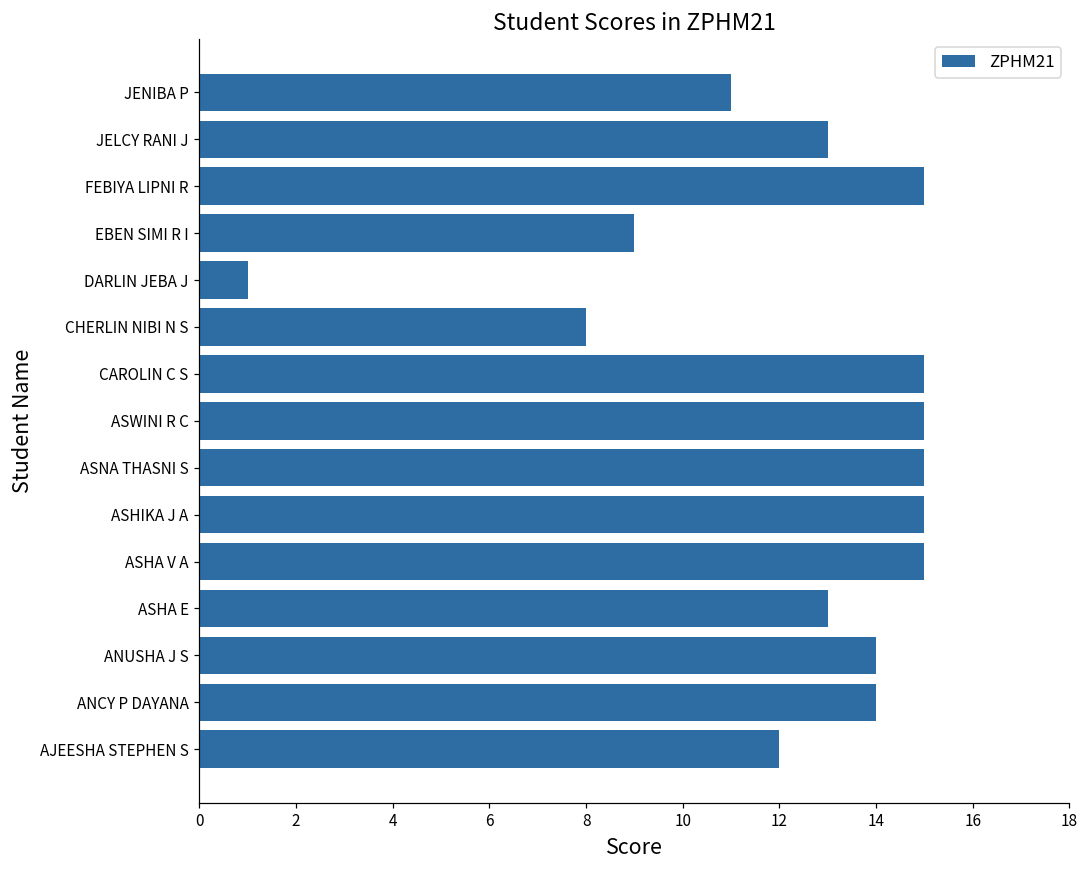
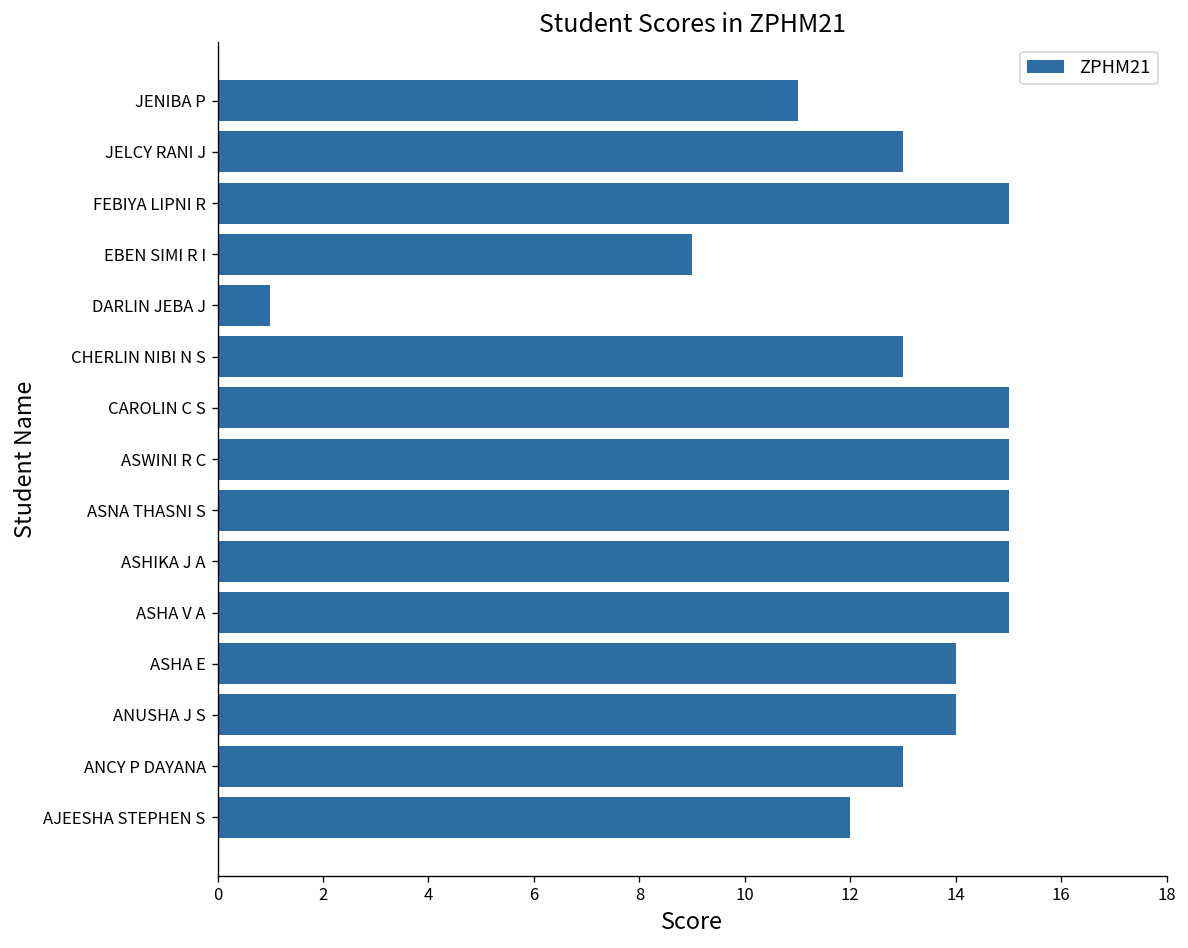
CHERLIN NIBI N S: 8 -> 13
ASHA E: 13 -> 14
ANCY P DAYANA: 14 -> 13
